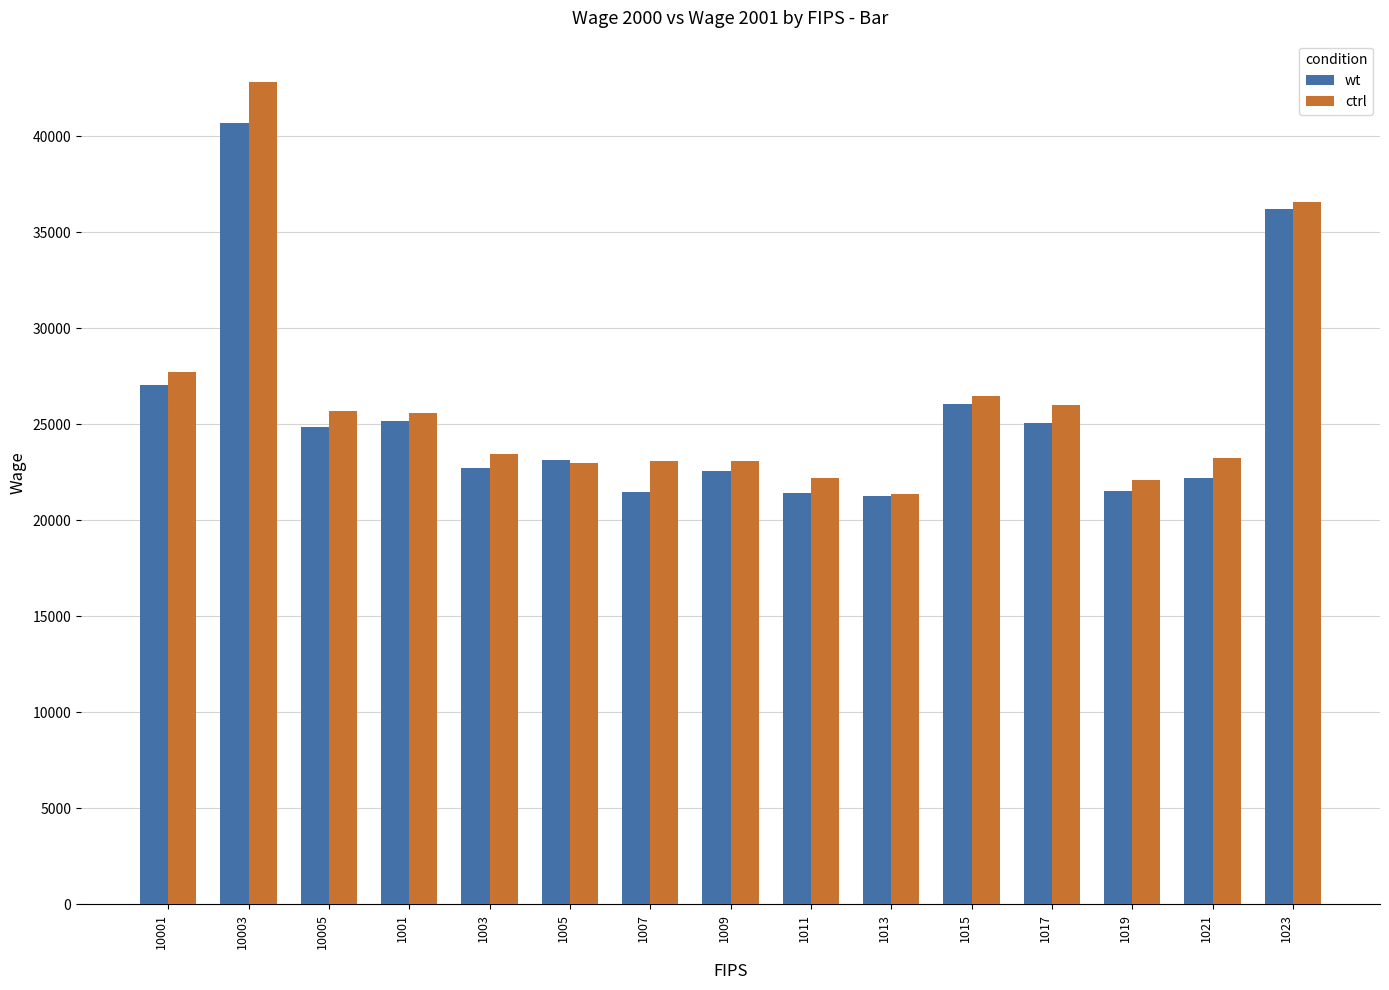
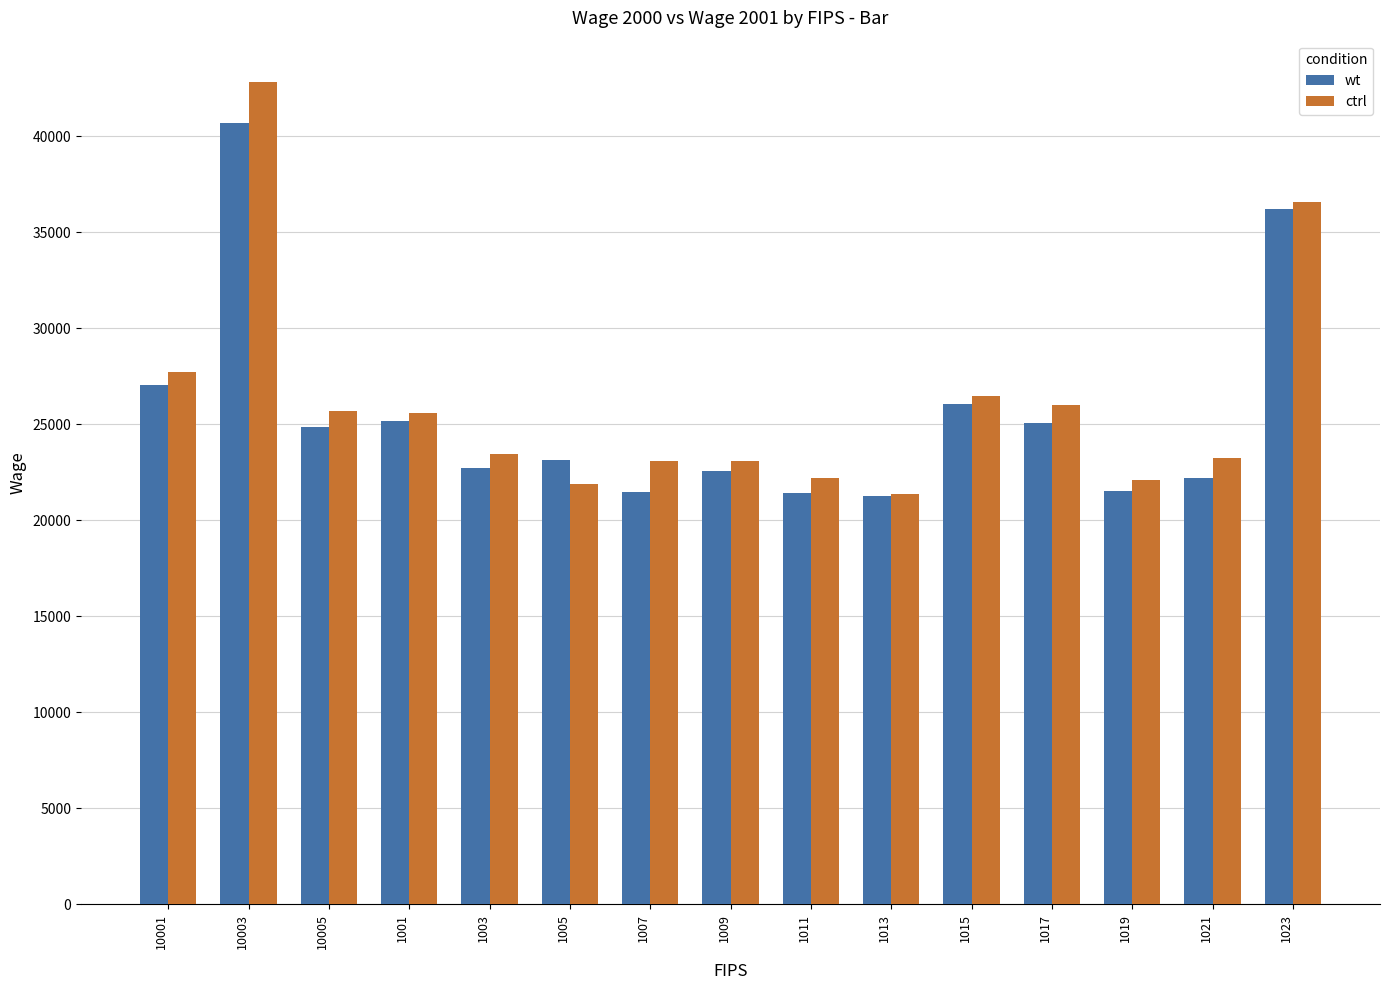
ctrl, 1005: 23000 -> 21900
